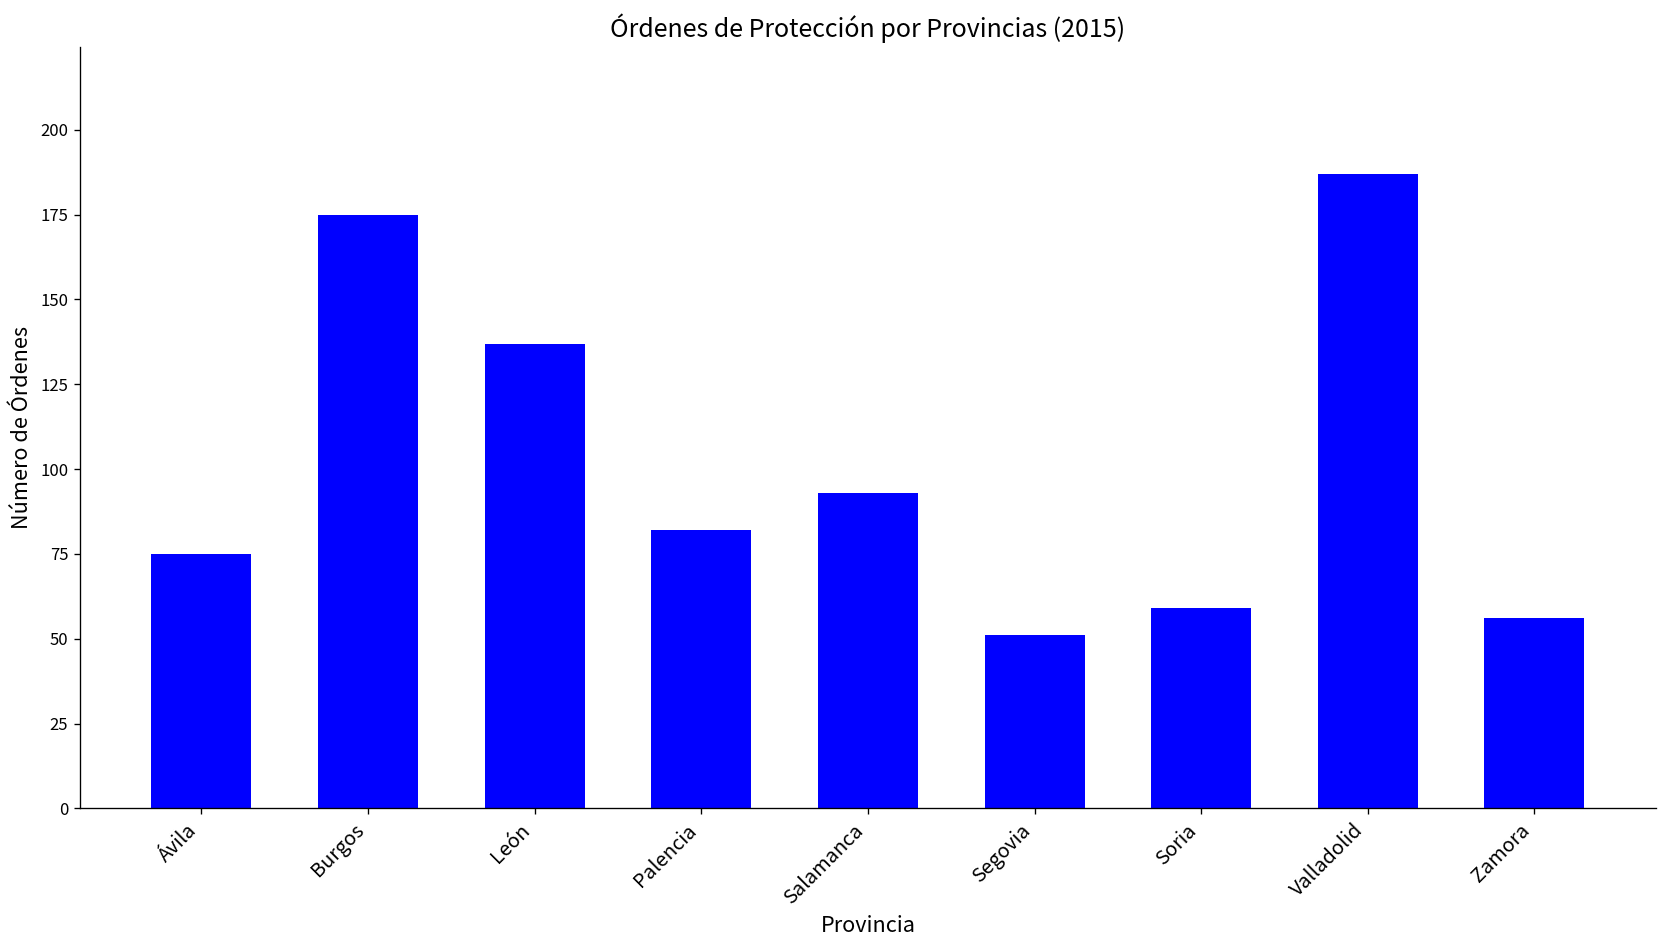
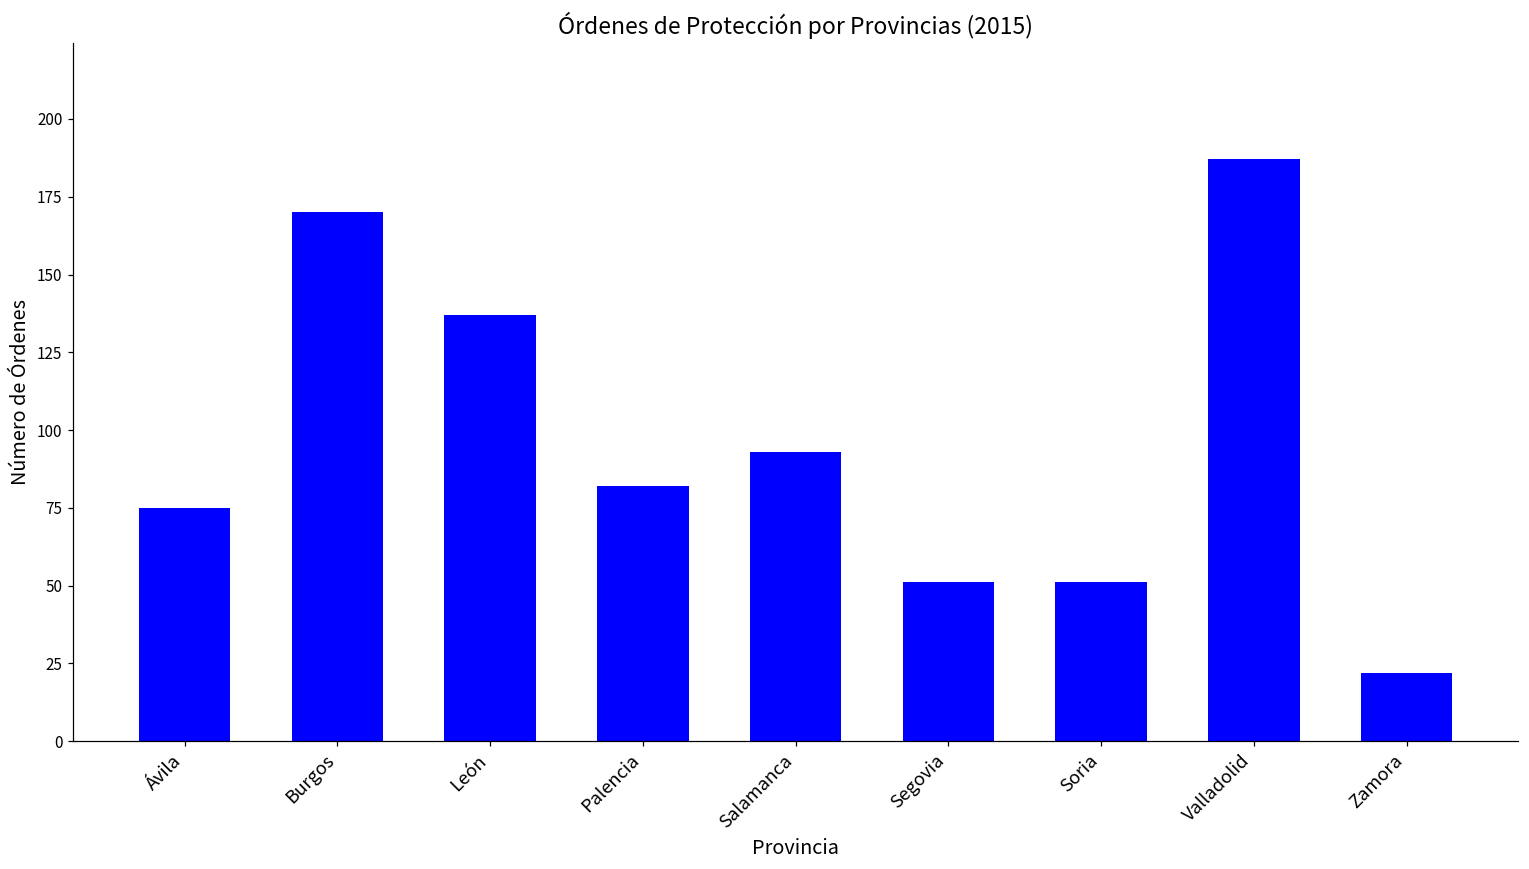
Burgos: 175 -> 170
Soria: 59 -> 51
Zamora: 56 -> 22
